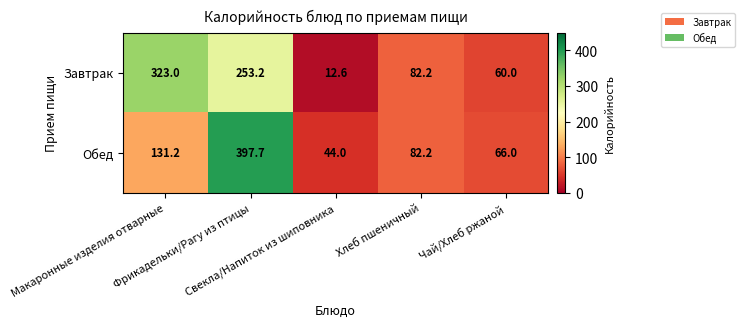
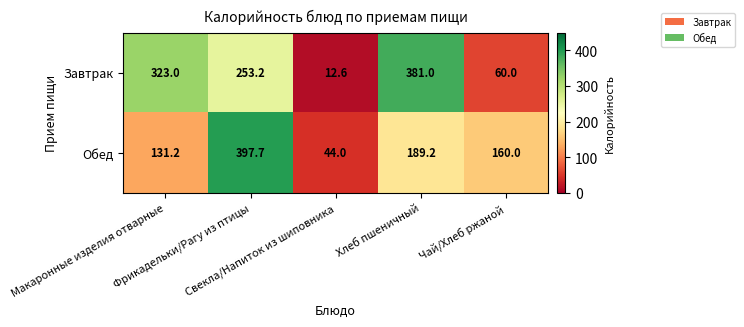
Завтрак, Хлеб пшеничный: 82.2 -> 381.0
Обед, Хлеб пшеничный: 82.2 -> 189.2
Обед, Чай/Хлеб ржаной: 66.0 -> 160.0
